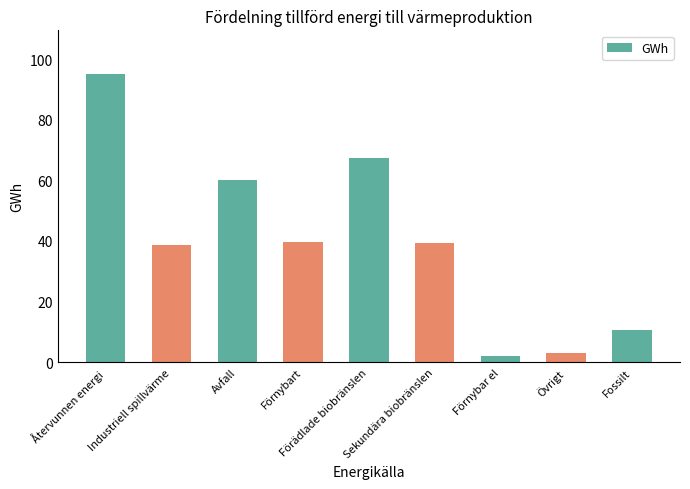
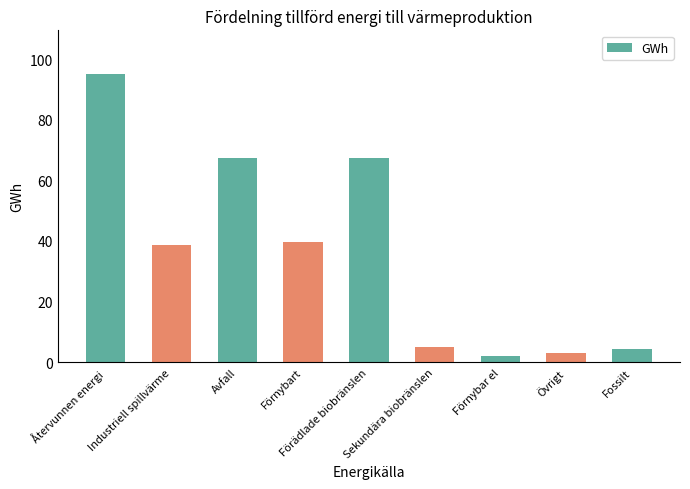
Avfall: 60 -> 67
Sekundära biobränslen: 39 -> 5
Fossilt: 11 -> 4
